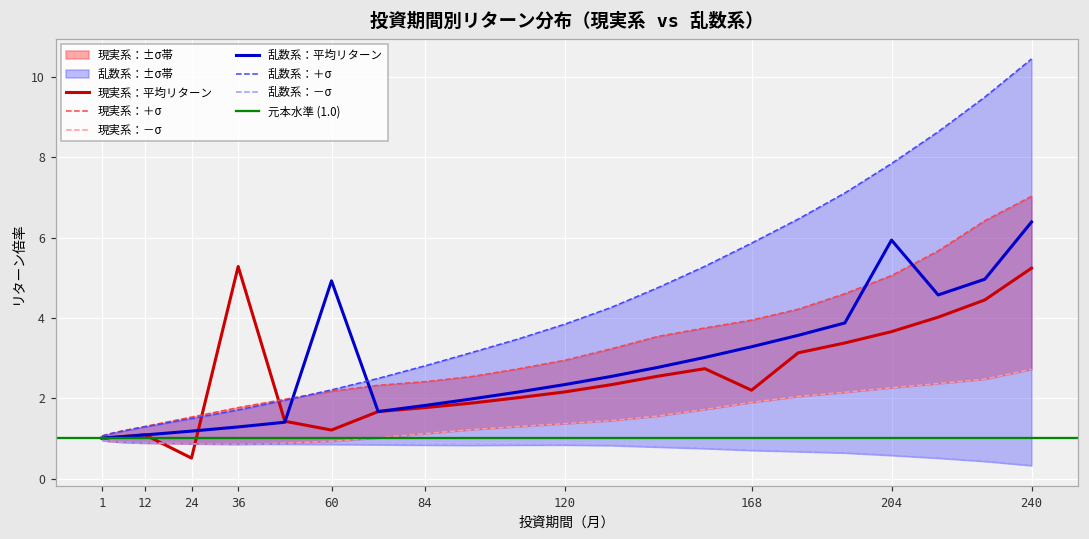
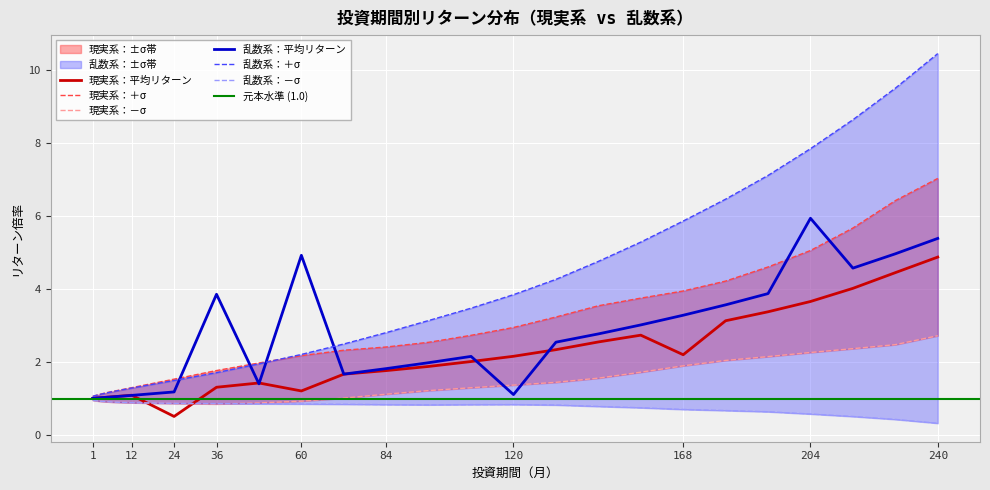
現実系：平均リターン, 36: 5.3 -> 1.3
乱数系：平均リターン, 36: 1.3 -> 3.9
乱数系：平均リターン, 120: 2.3 -> 1.1
現実系：平均リターン, 240: 5.2 -> 4.9
乱数系：平均リターン, 240: 6.4 -> 5.4
